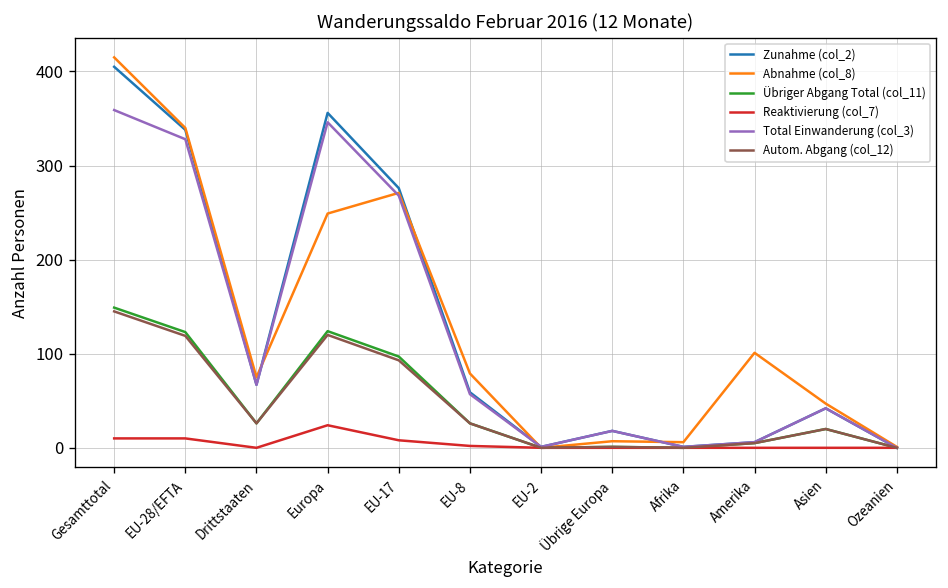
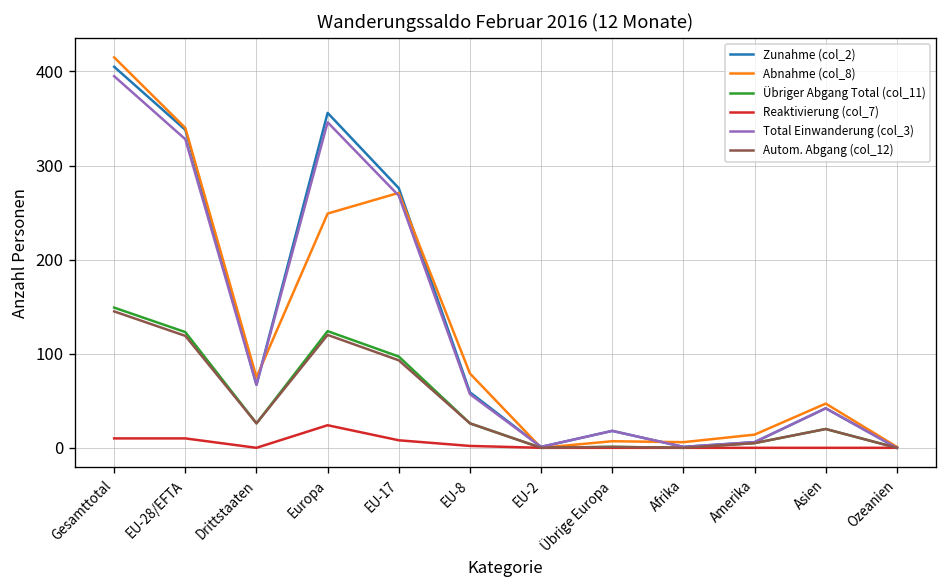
Total Einwanderung (col_3), Gesamttotal: 360 -> 400
Abnahme (col_8), Amerika: 100 -> 10
